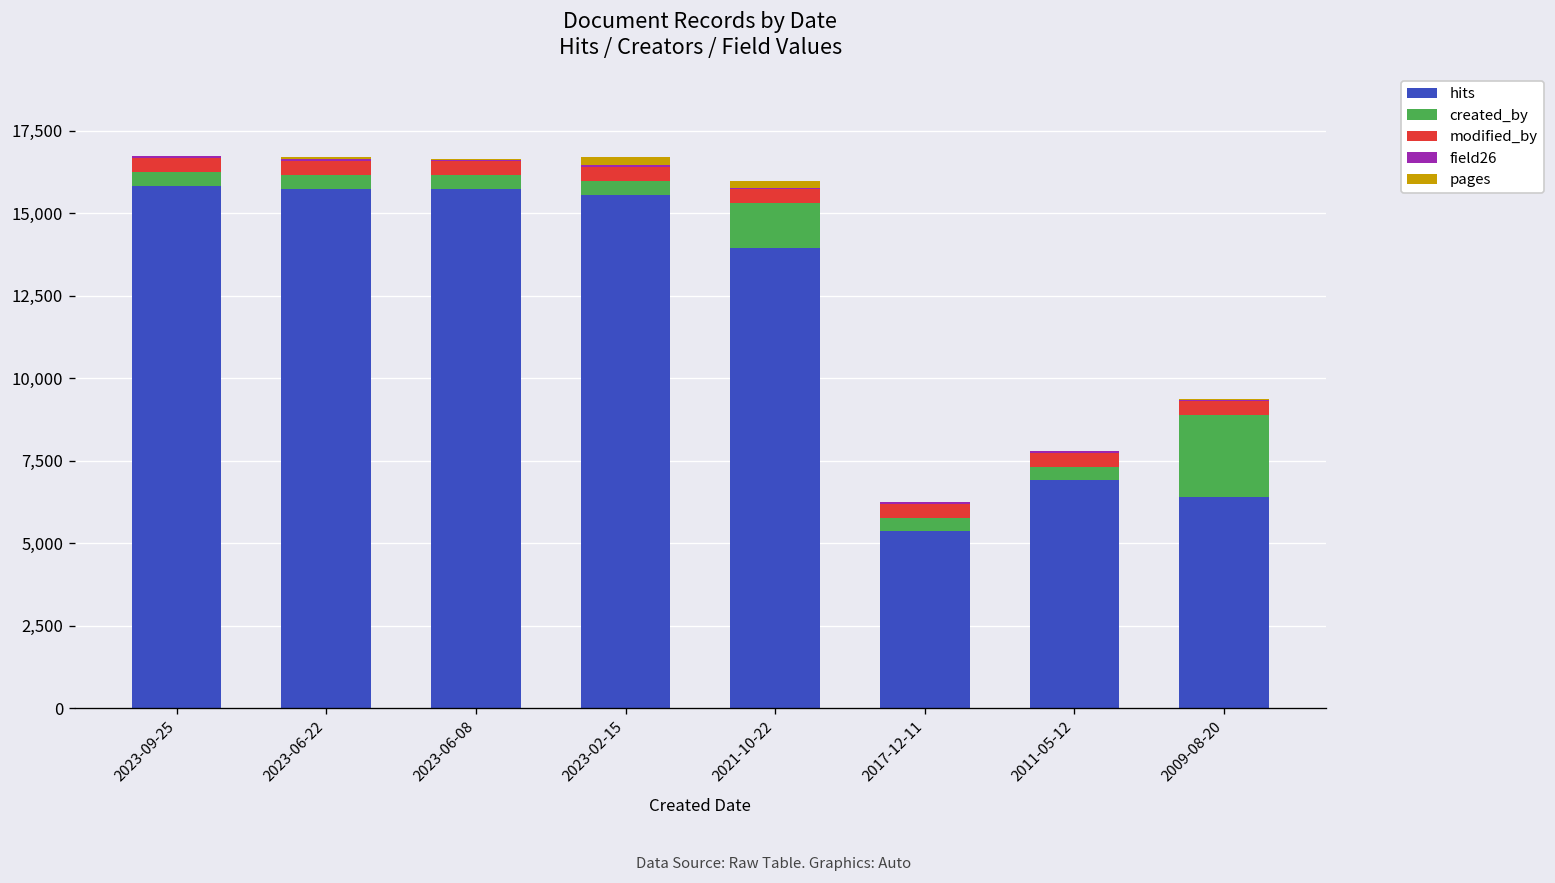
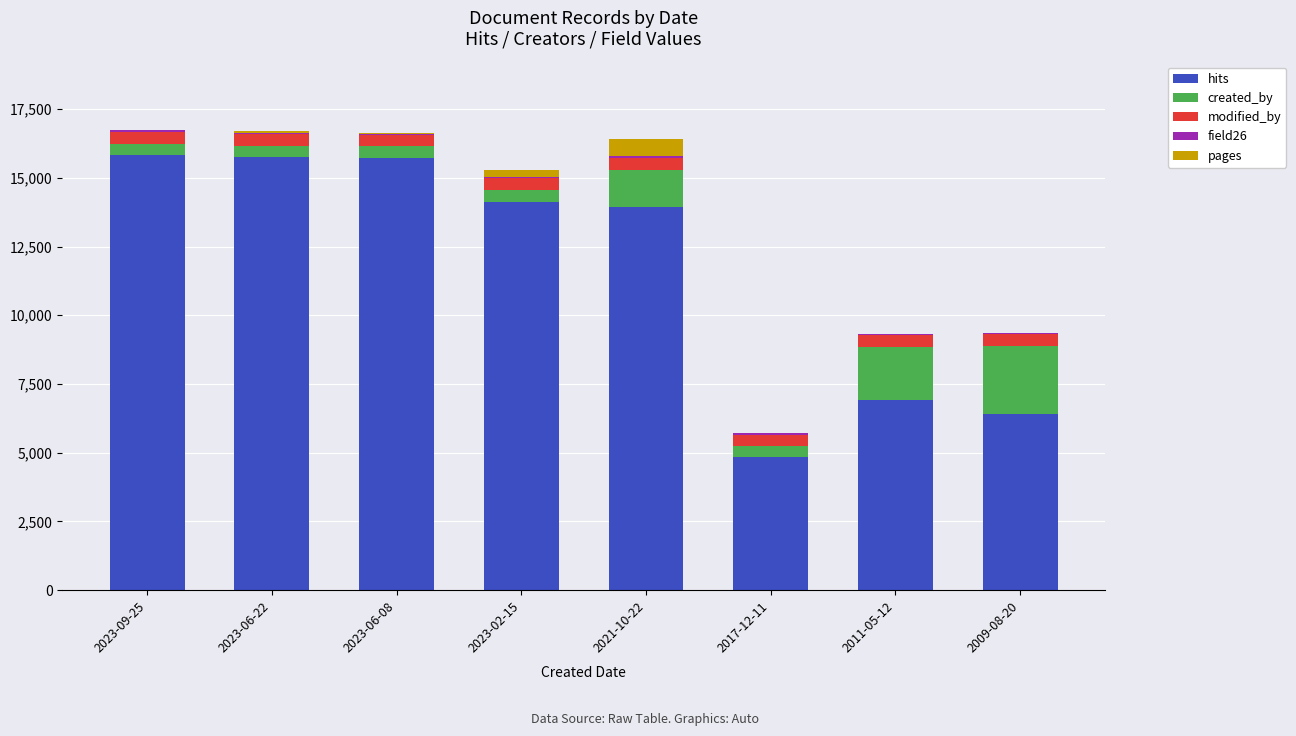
hits, 2023-02-15: 15,600 -> 14,100
pages, 2021-10-22: 200 -> 600
hits, 2017-12-11: 5,400 -> 4,800
created_by, 2011-05-12: 400 -> 1,900
